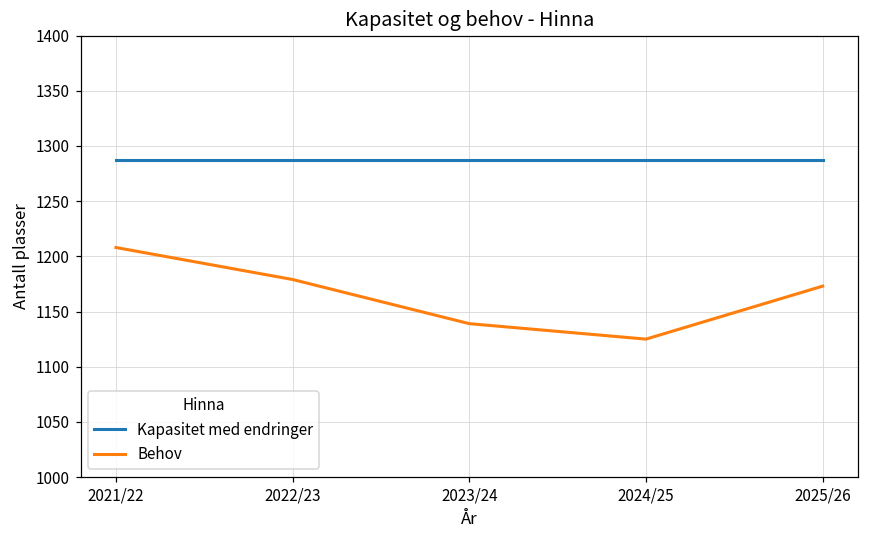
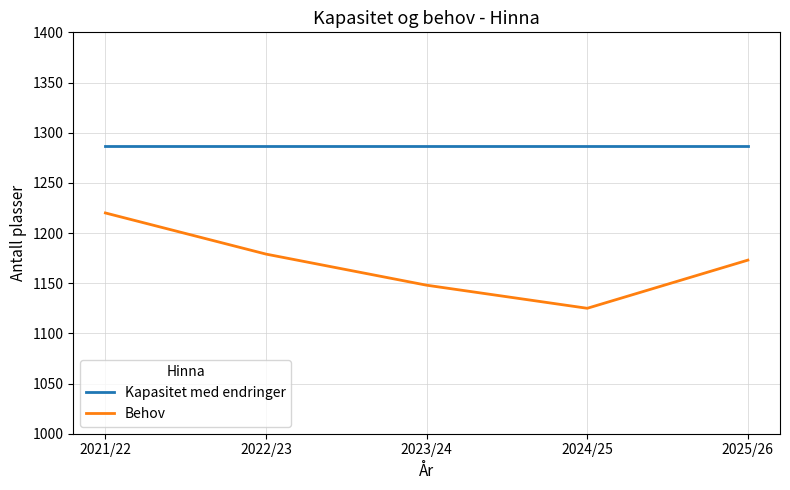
Behov, 2021/22: 1208 -> 1220
Behov, 2023/24: 1139 -> 1148
